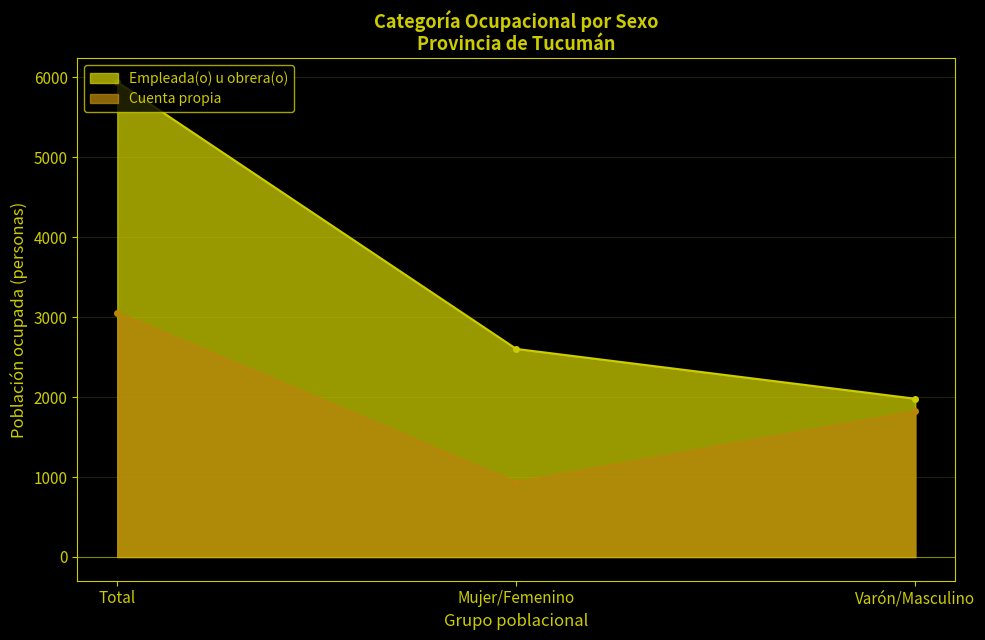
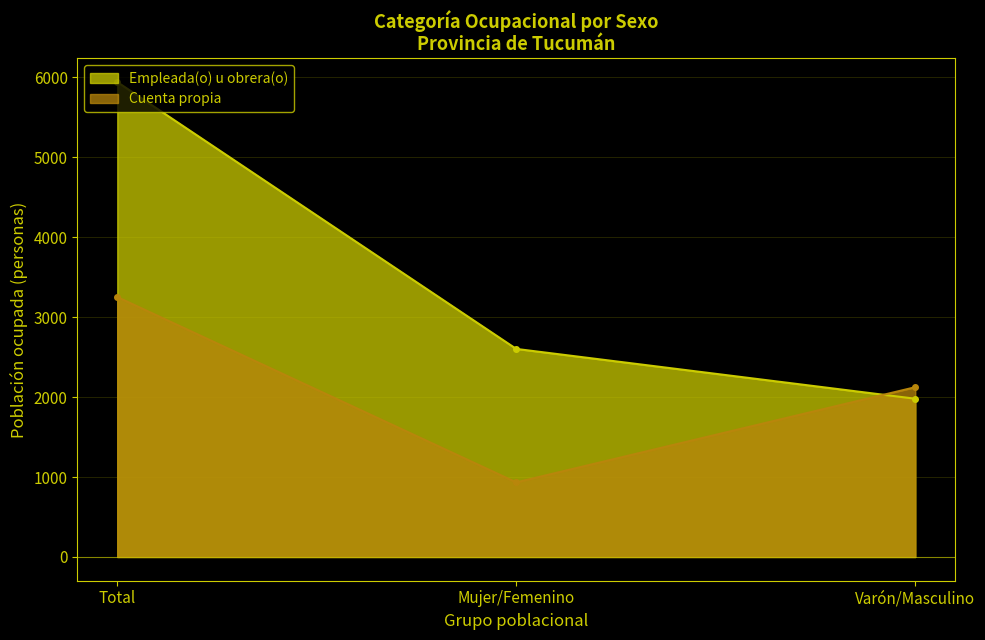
Cuenta propia, Total: 3100 -> 3300
Cuenta propia, Varón/Masculino: 1800 -> 2100
